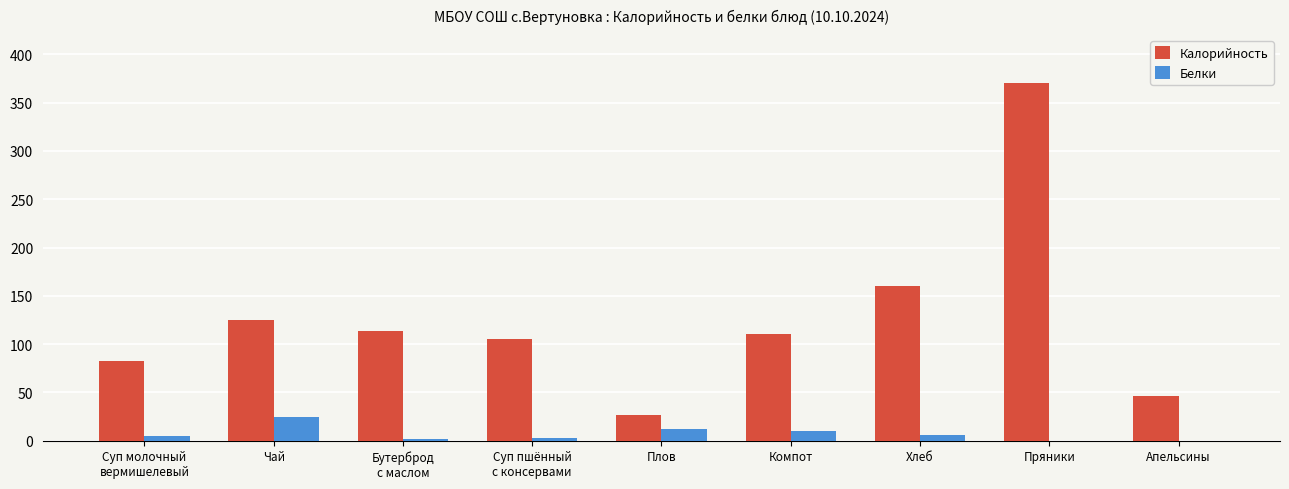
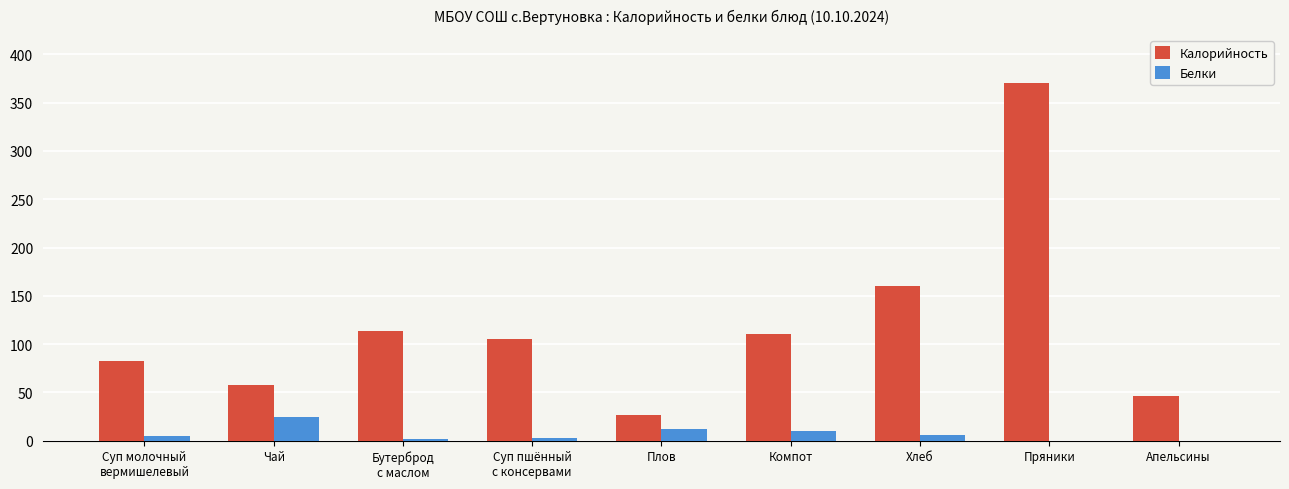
Калорийность, Чай: 130 -> 60
